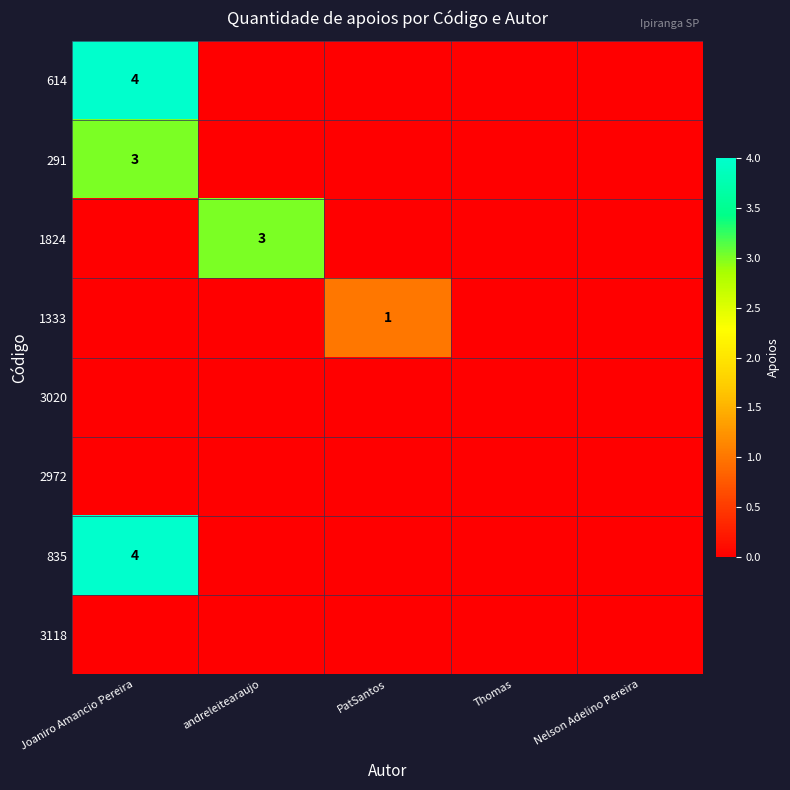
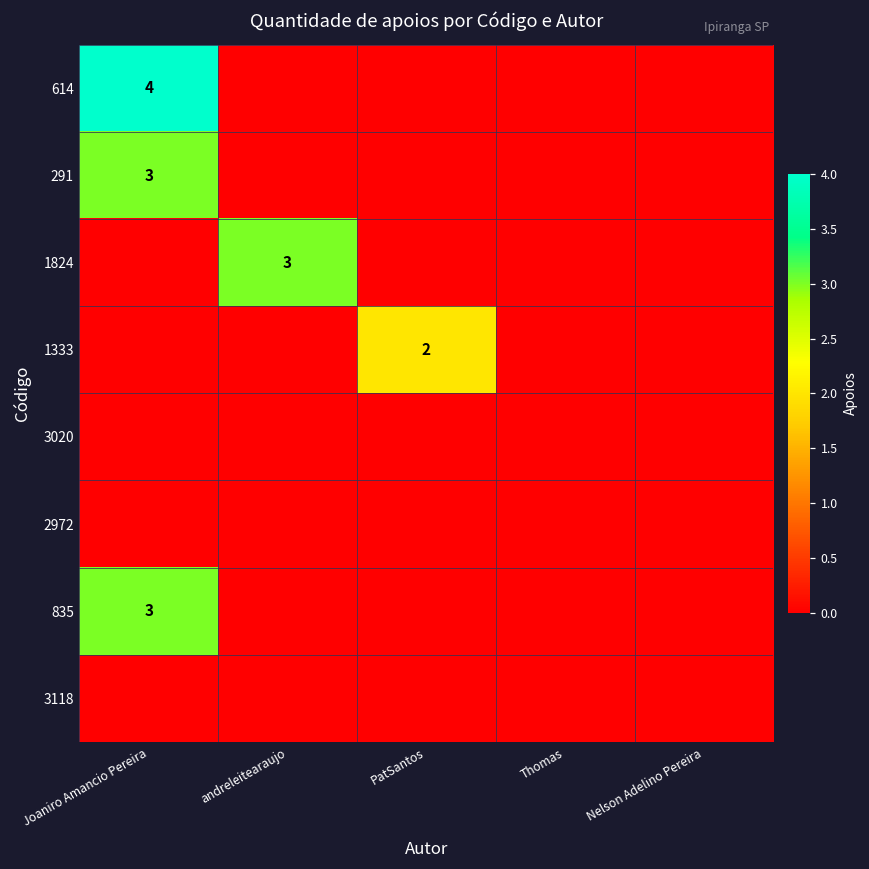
1333, PatSantos: 1 -> 2
835, Joaniro Amancio Pereira: 4 -> 3
